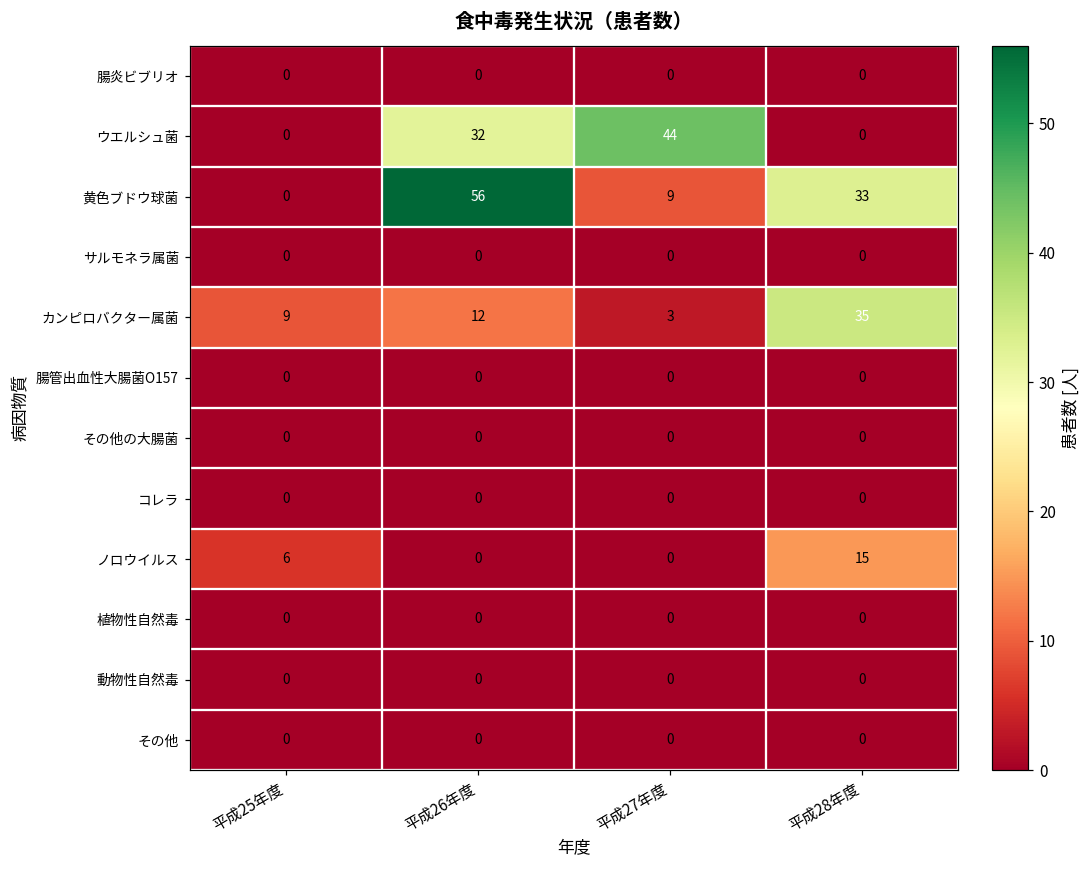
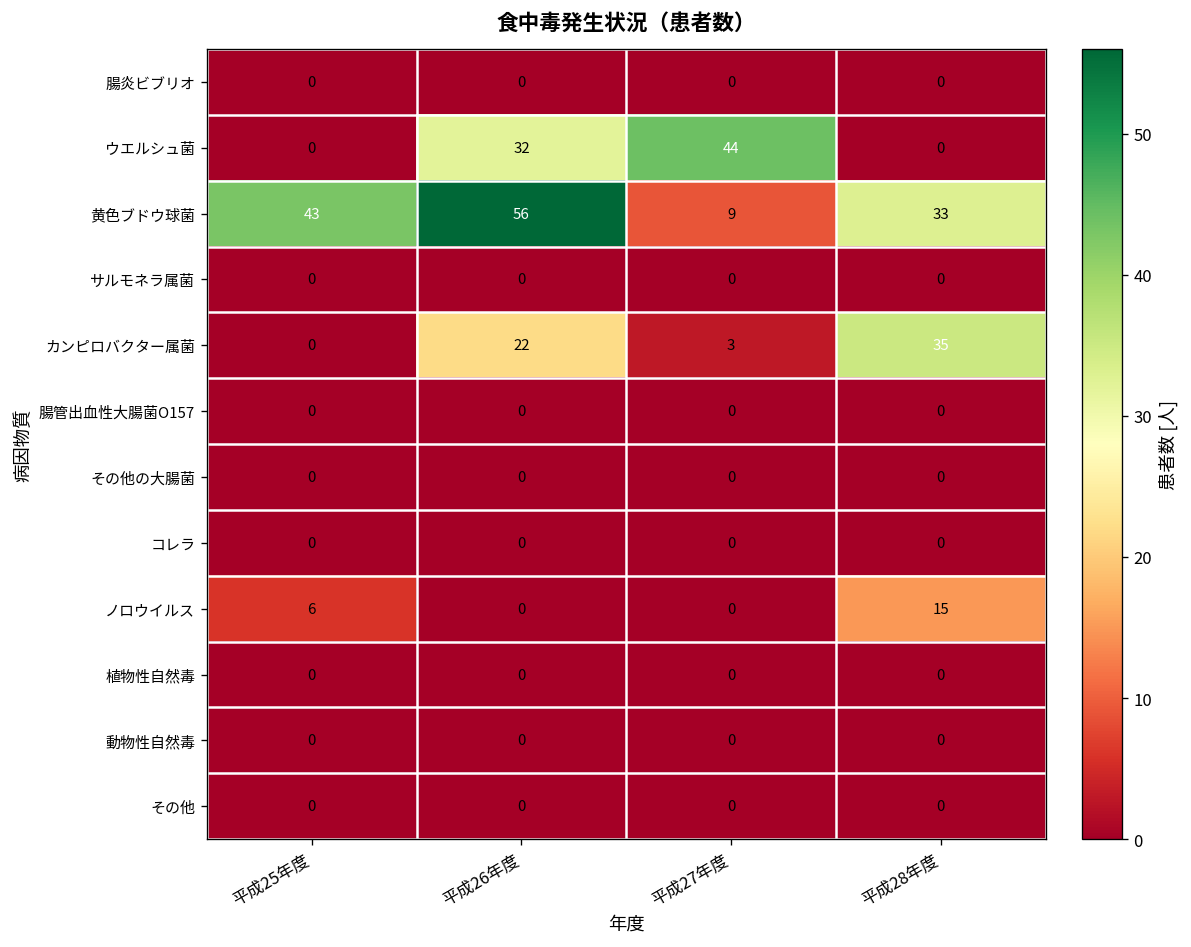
黄色ブドウ球菌, 平成25年度: 0 -> 43
カンピロバクター属菌, 平成25年度: 9 -> 0
カンピロバクター属菌, 平成26年度: 12 -> 22
